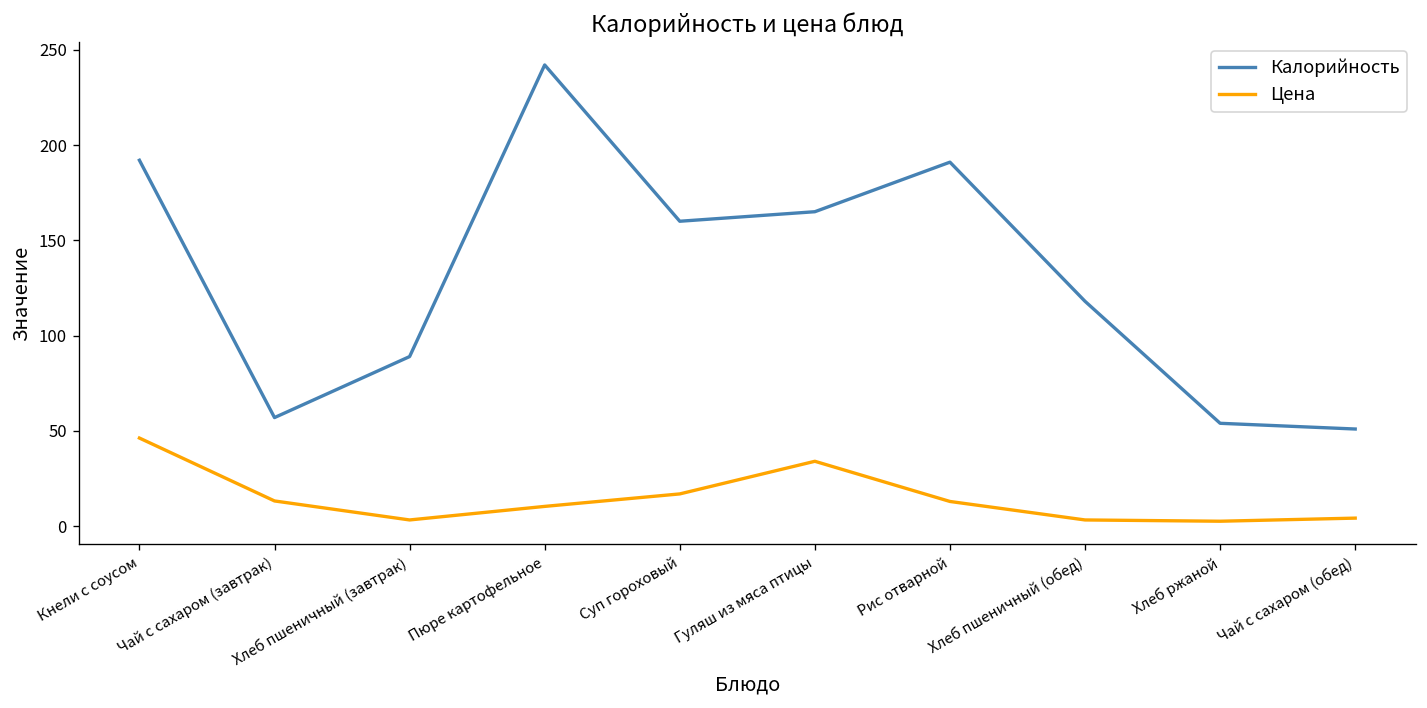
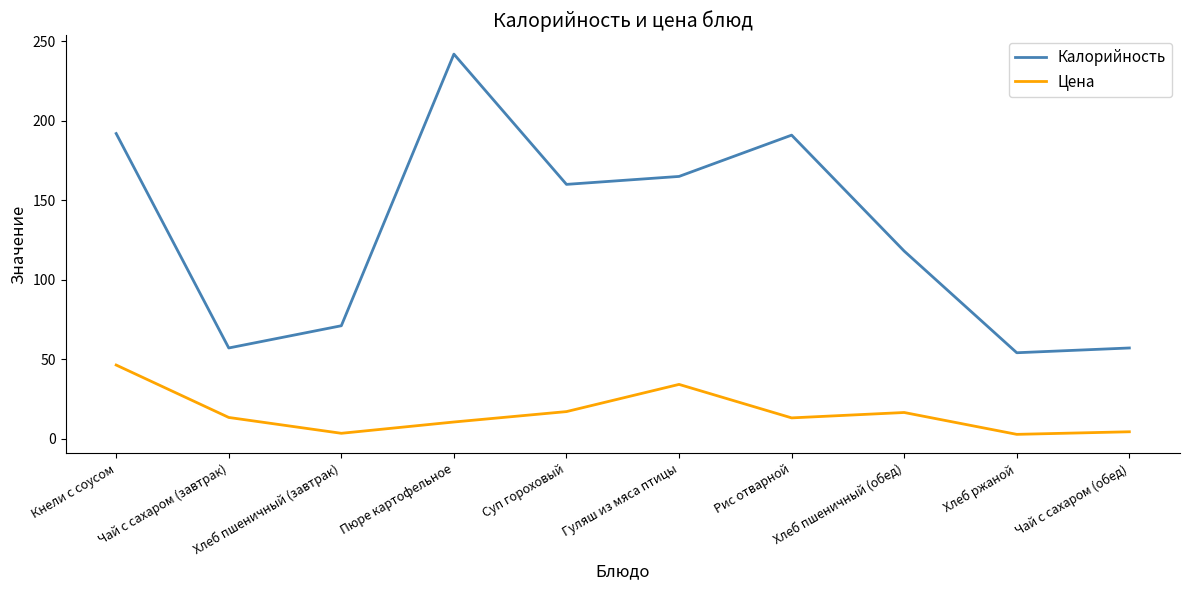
Калорийность, Хлеб пшеничный (завтрак): 89 -> 71
Цена, Хлеб пшеничный (обед): 3 -> 16
Калорийность, Чай с сахаром (обед): 51 -> 57
